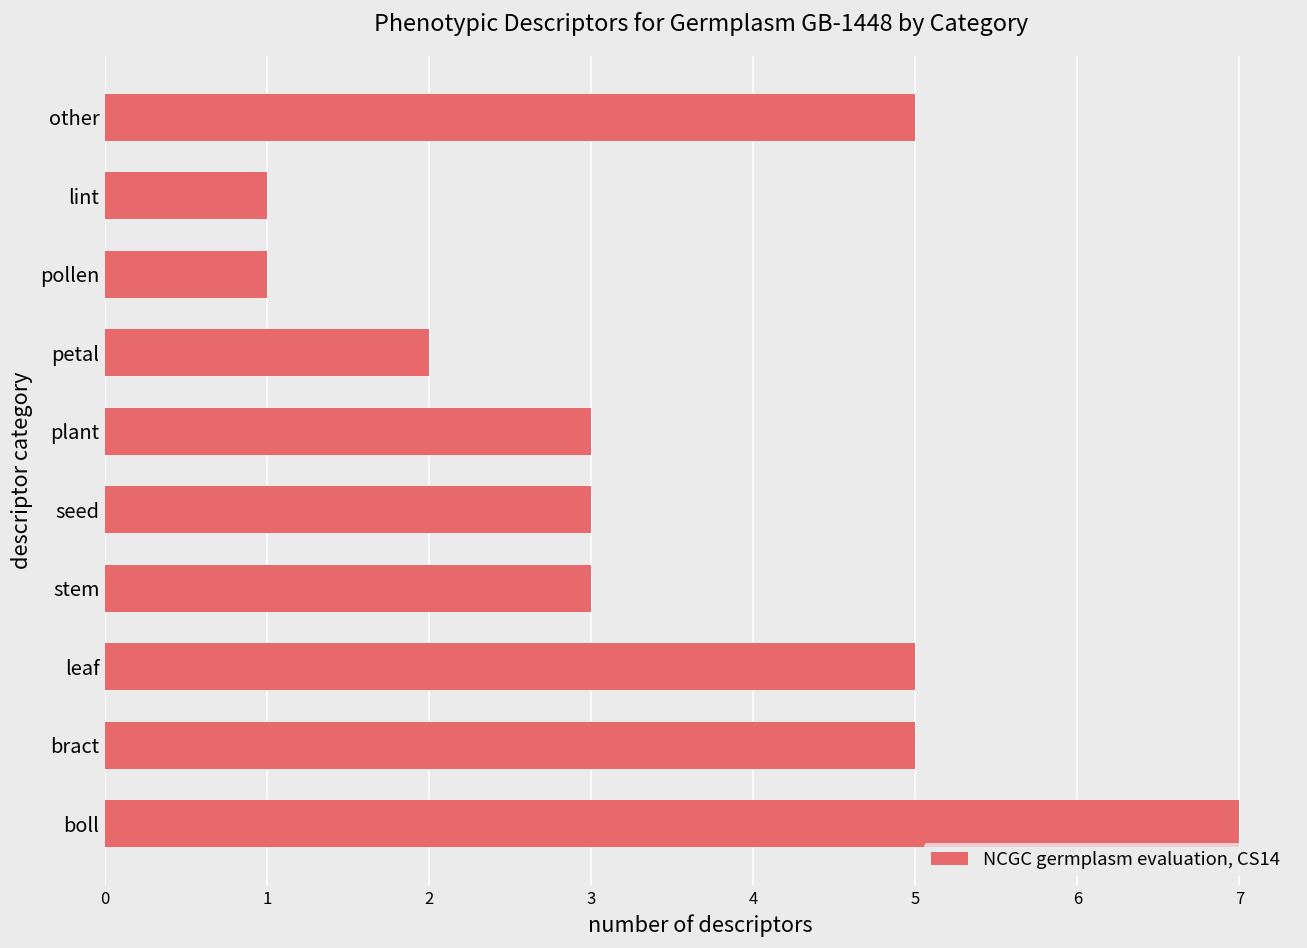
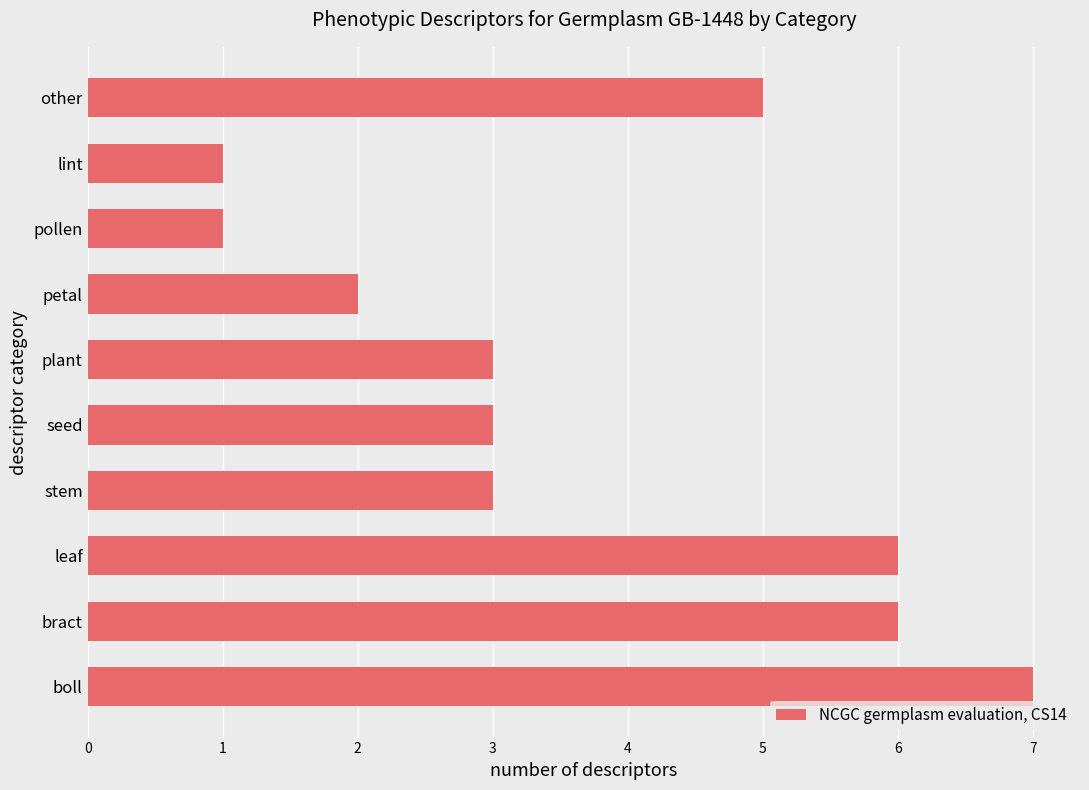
leaf: 5 -> 6
bract: 5 -> 6
